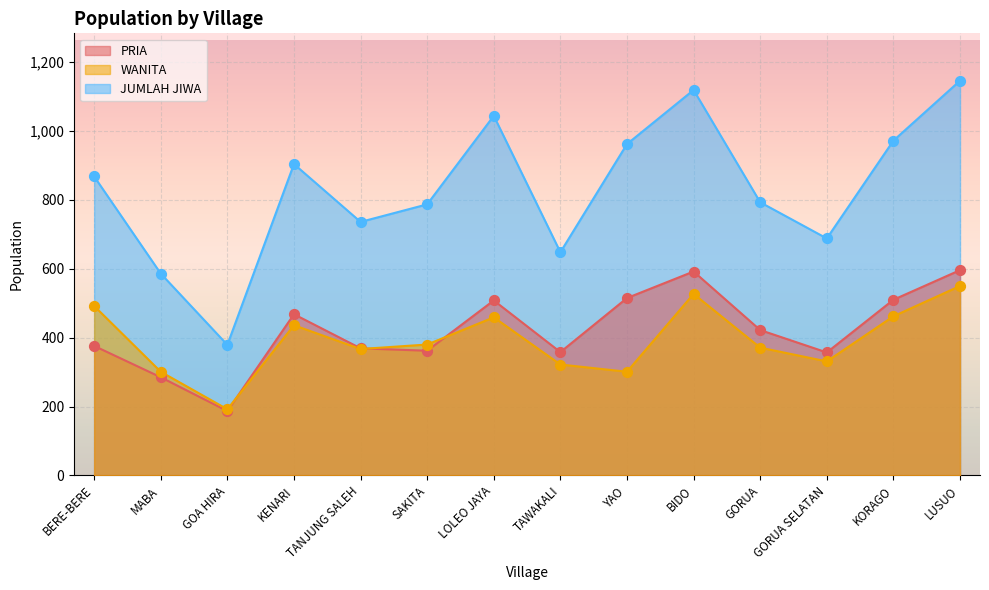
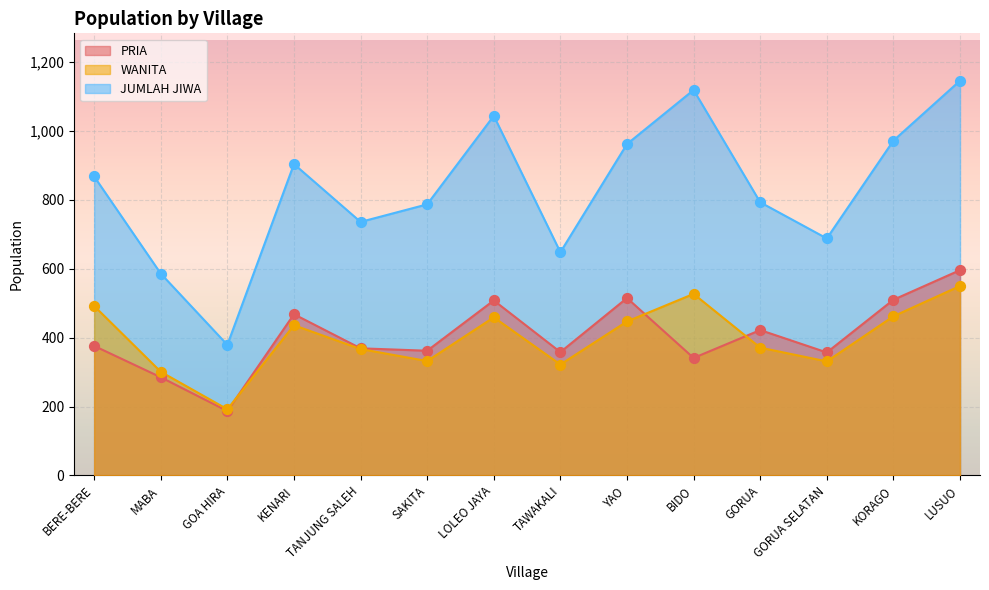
WANITA, SAKITA: 380 -> 330
WANITA, YAO: 300 -> 450
PRIA, BIDO: 590 -> 340
